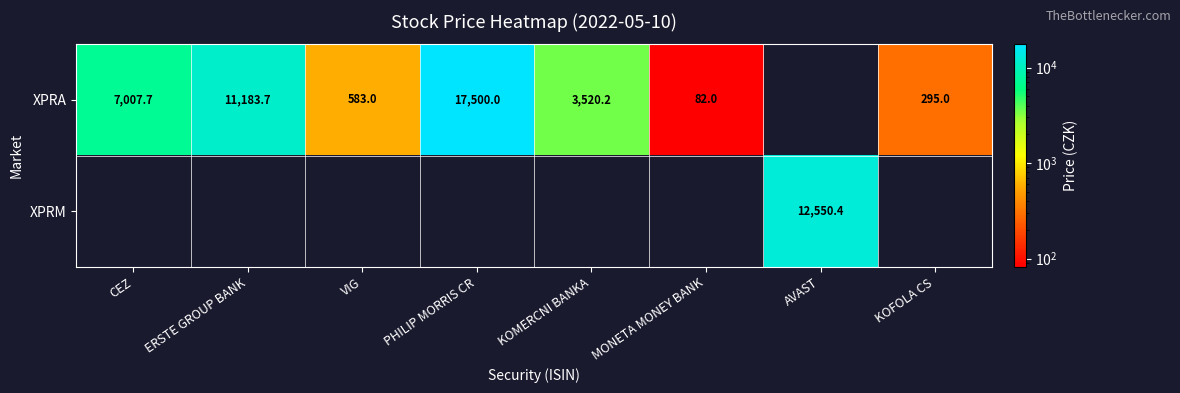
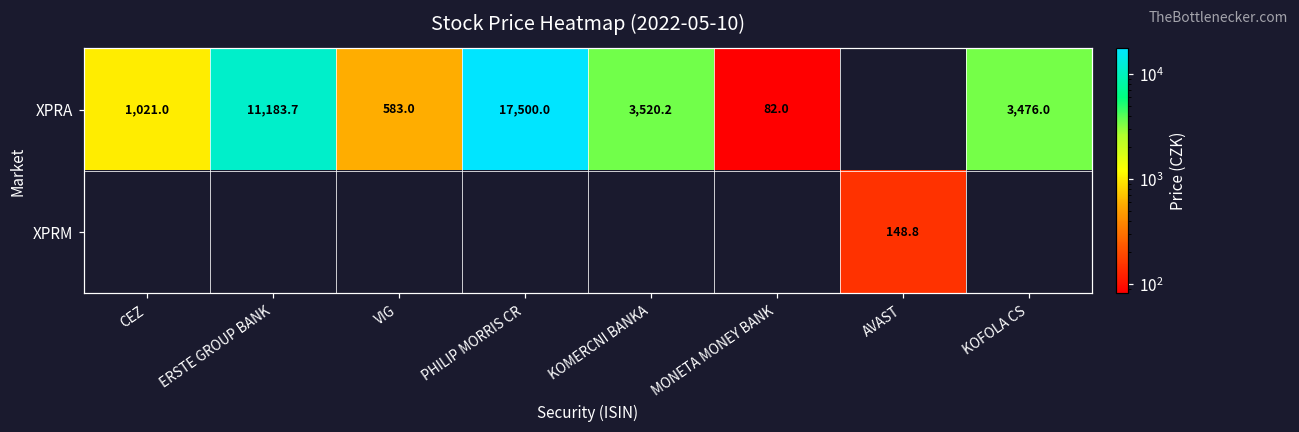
XPRA, CEZ: 7,007.7 -> 1,021.0
XPRA, KOFOLA CS: 295.0 -> 3,476.0
XPRM, AVAST: 12,550.4 -> 148.8
